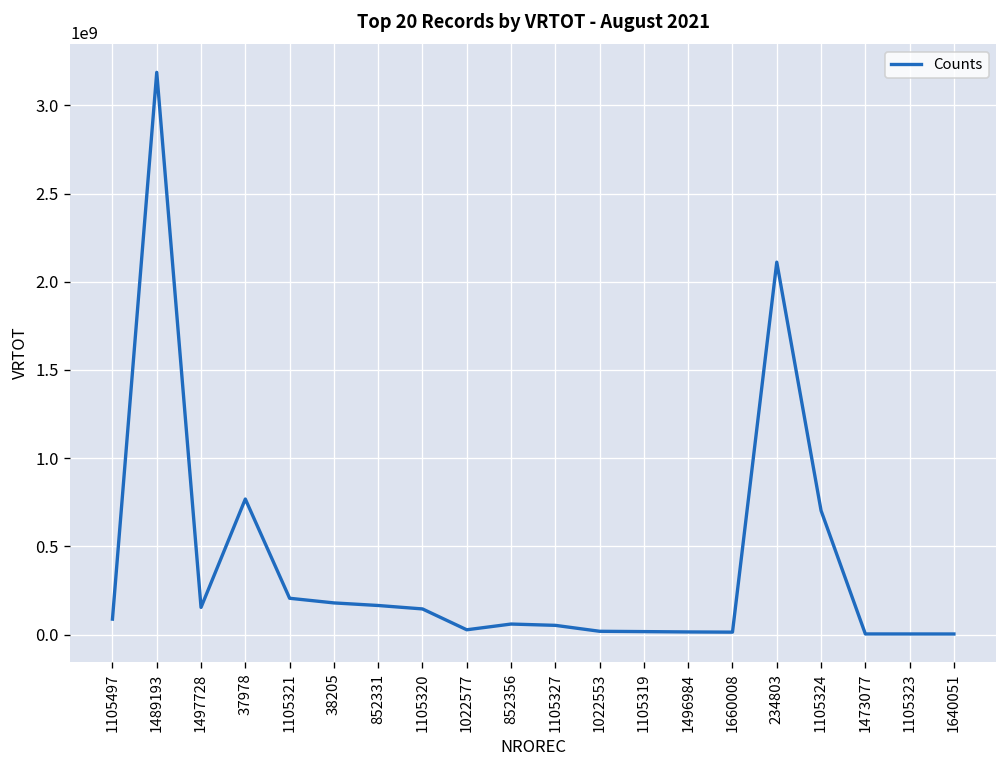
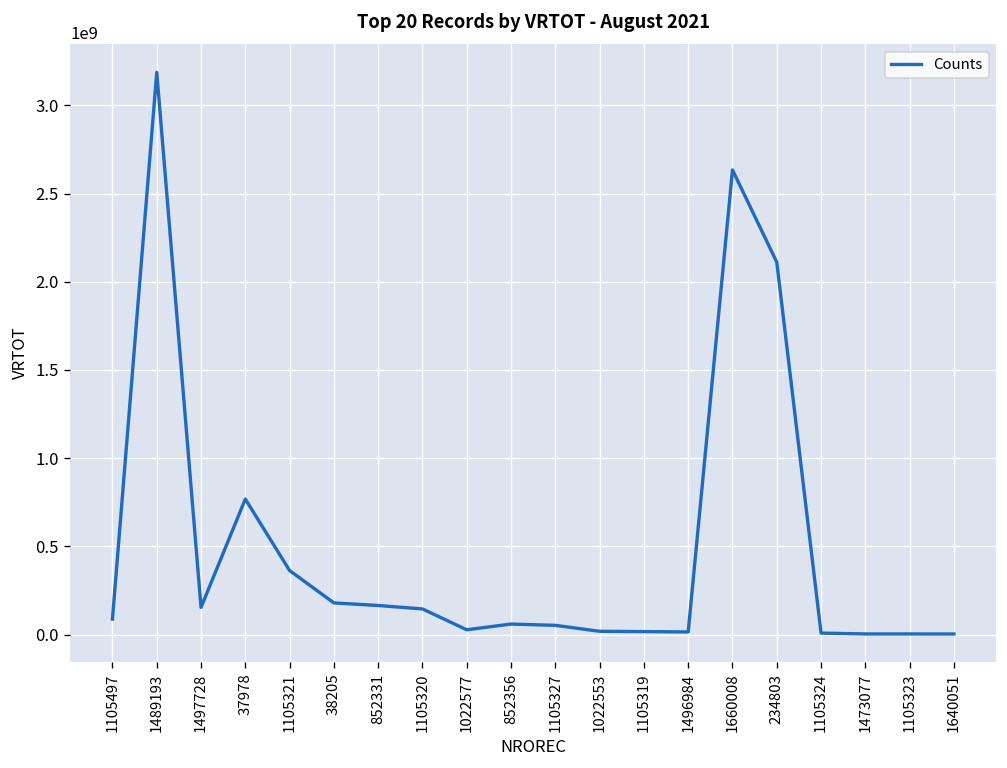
1105321: 210000000 -> 360000000
1660008: 10000000 -> 2630000000
1105324: 700000000 -> 10000000
